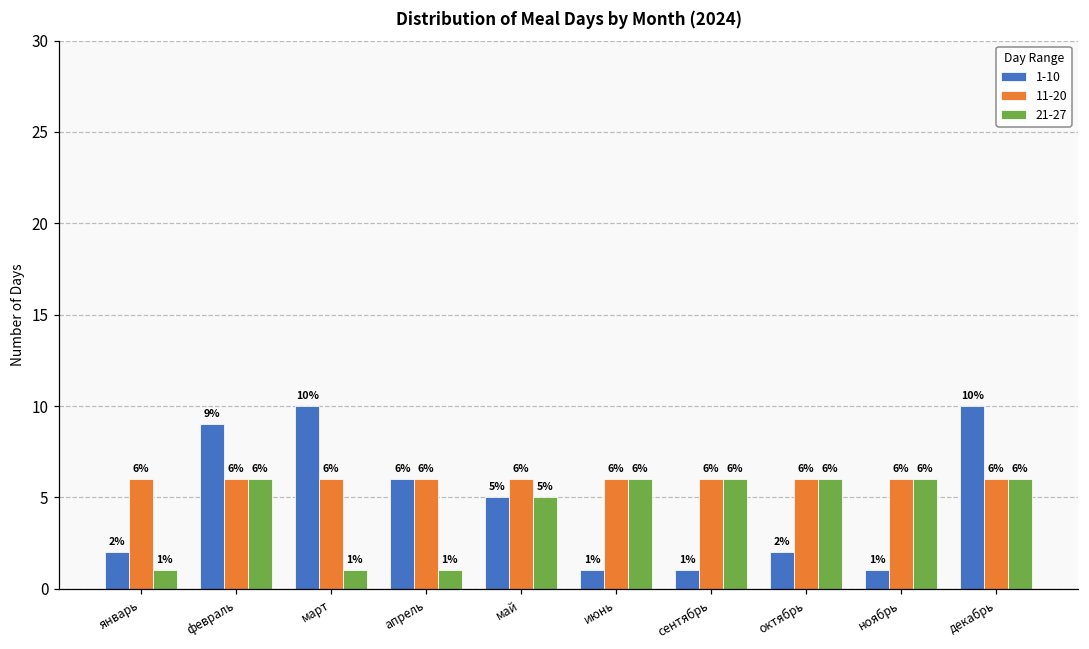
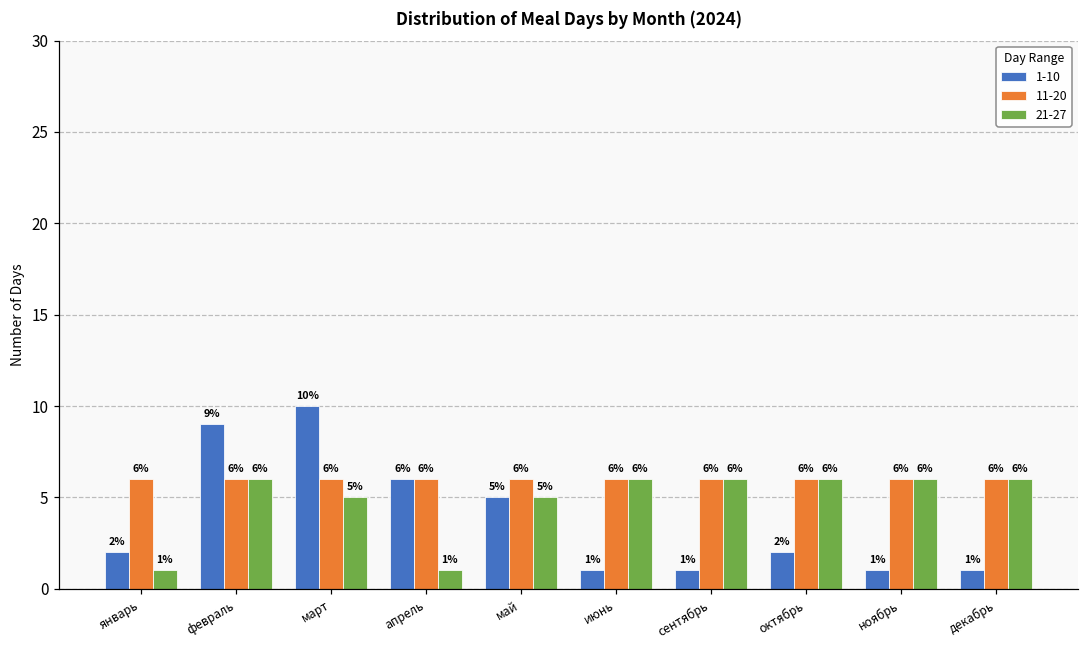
21-27, март: 1% -> 5%
1-10, декабрь: 10% -> 1%
